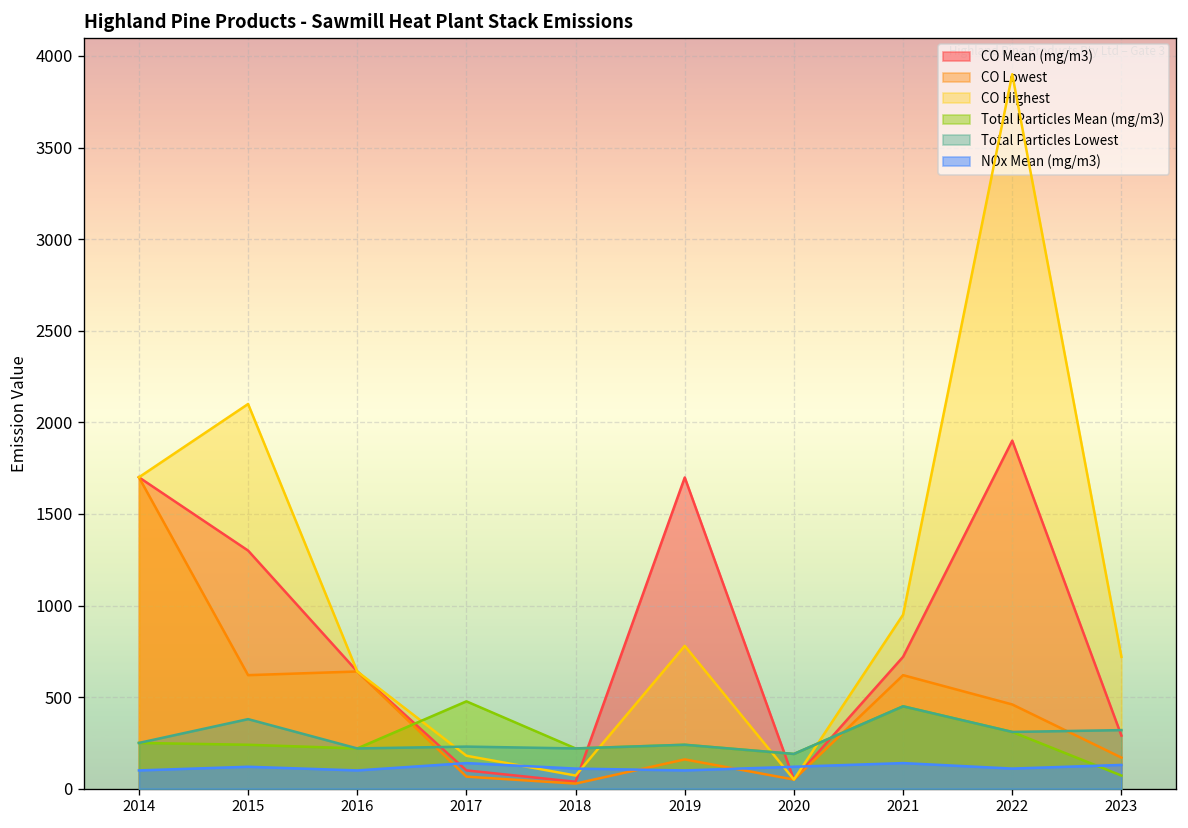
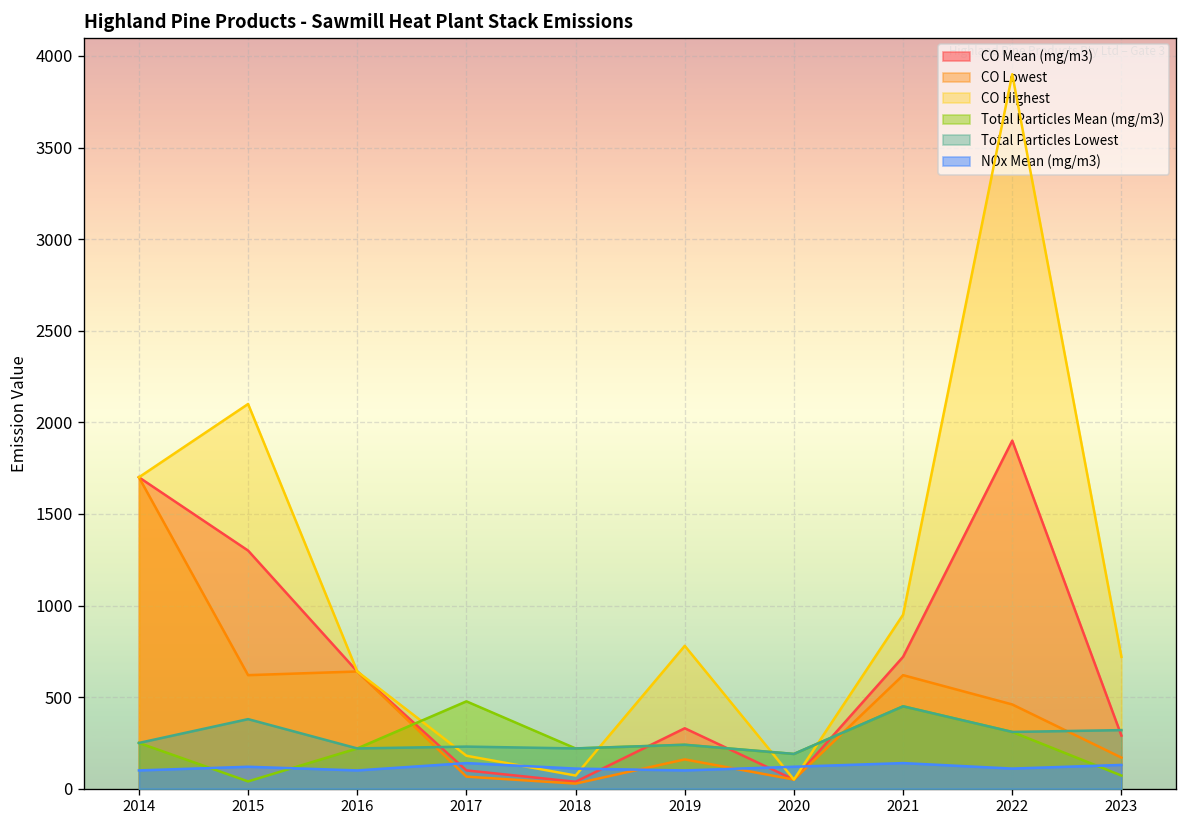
Total Particles Mean (mg/m3), 2015: 240 -> 40
CO Mean (mg/m3), 2019: 1700 -> 330
